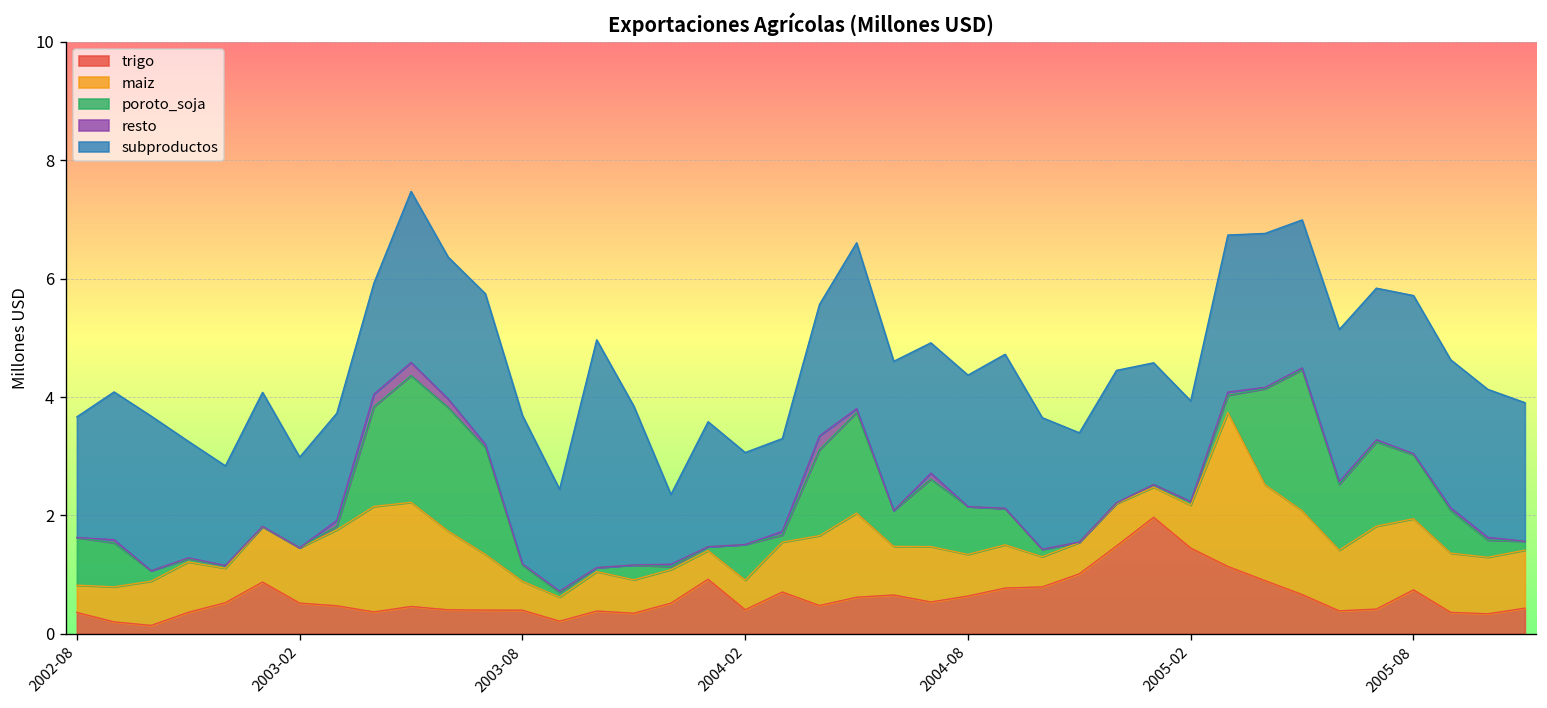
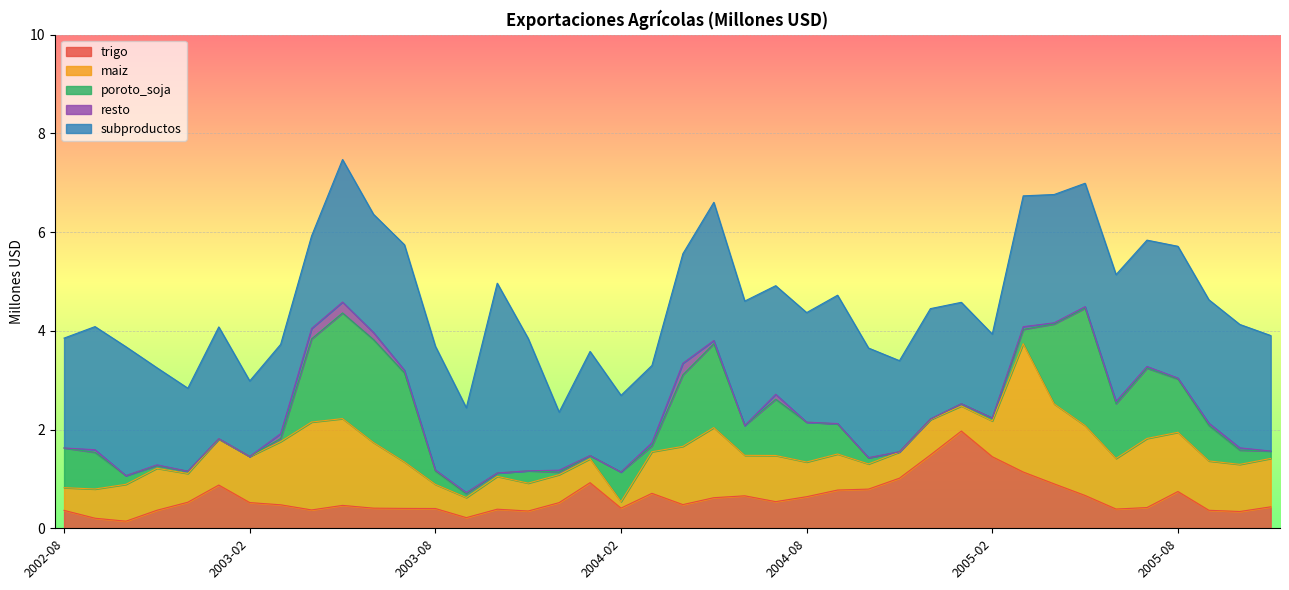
subproductos, 2002-08: 2.0 -> 2.2
maiz, 2004-02: 0.5 -> 0.1
